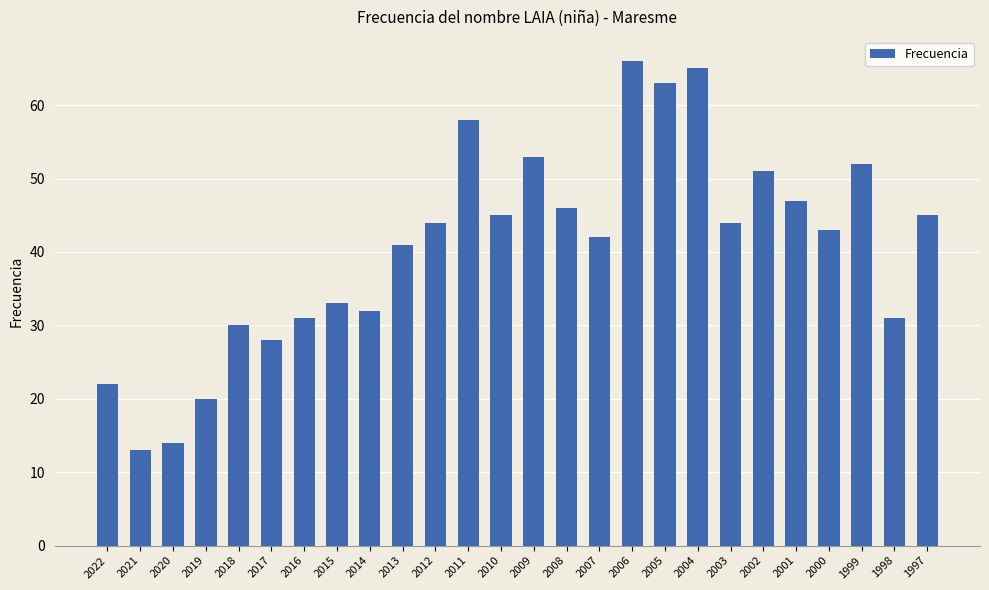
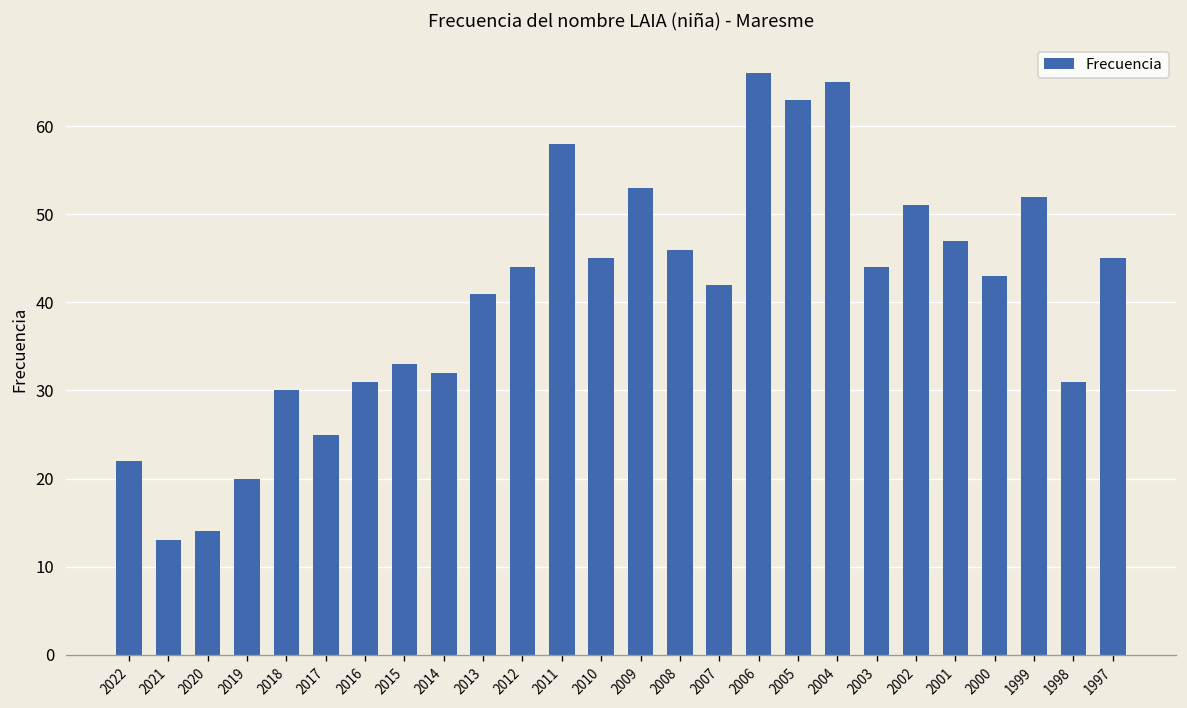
2017: 28 -> 25
